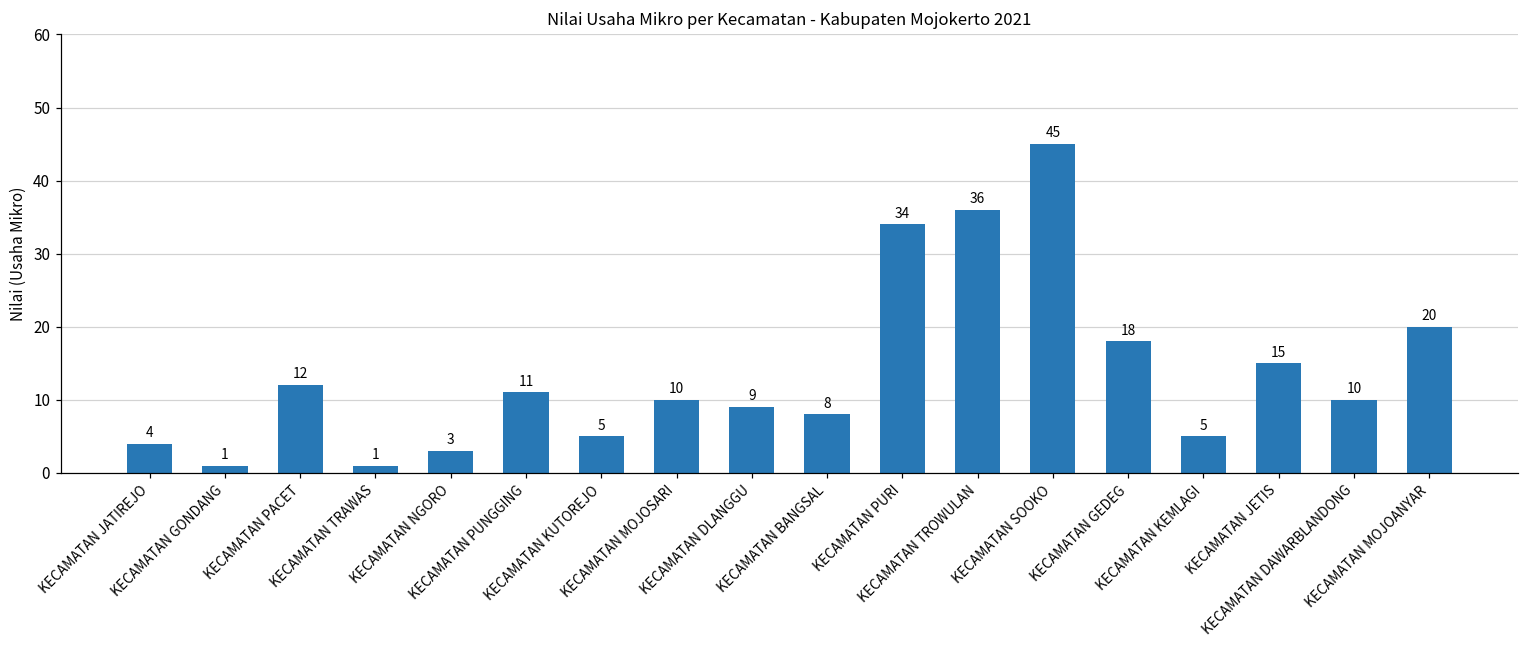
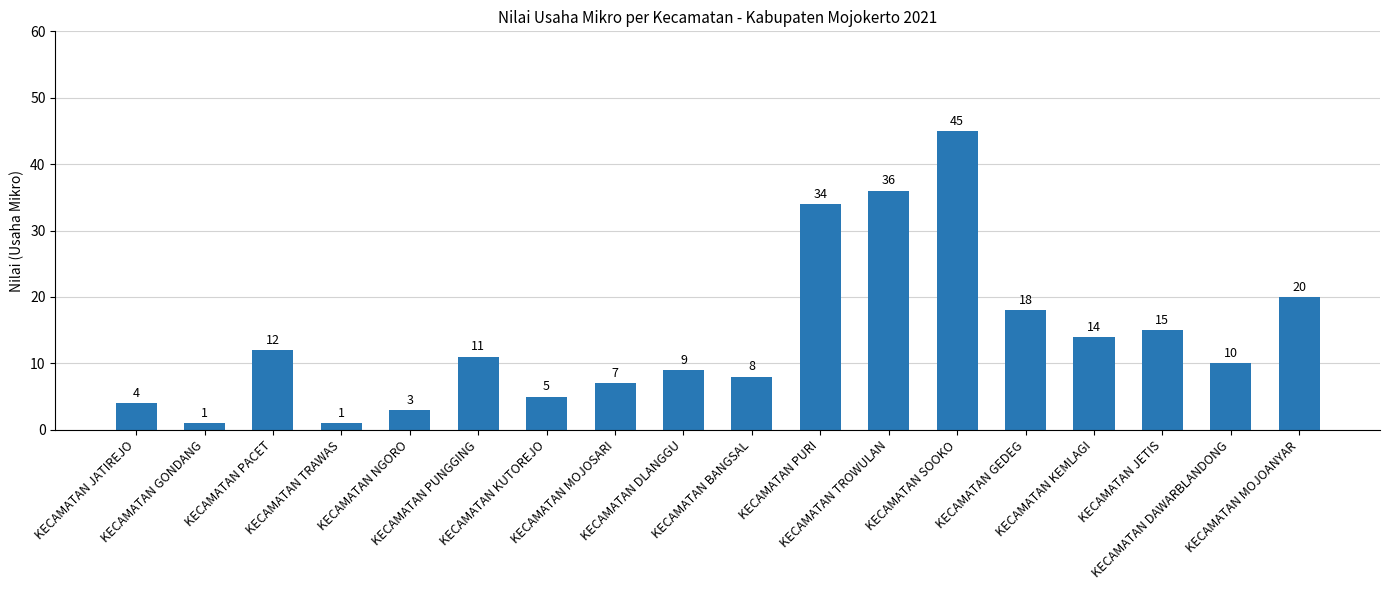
KECAMATAN MOJOSARI: 10 -> 7
KECAMATAN KEMLAGI: 5 -> 14
